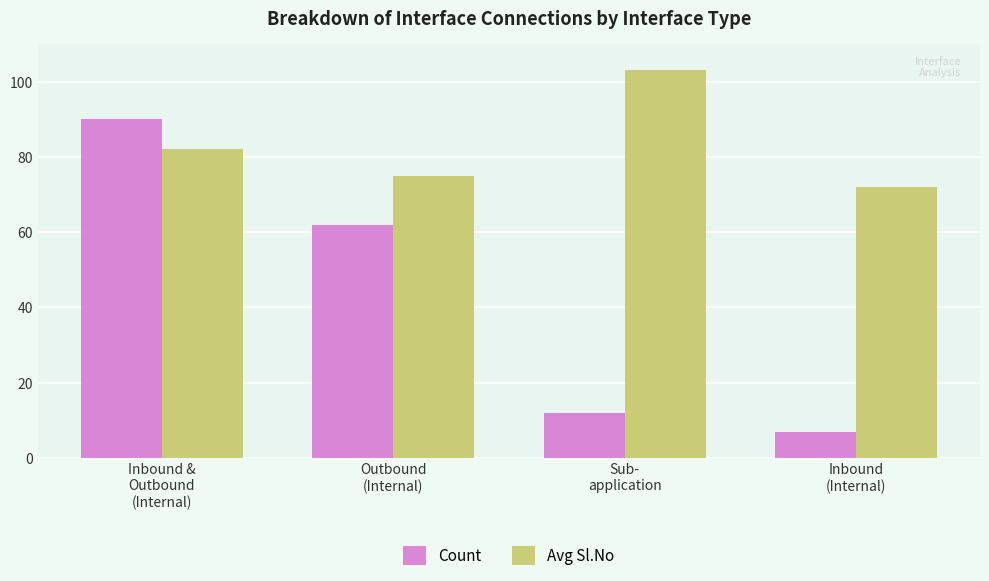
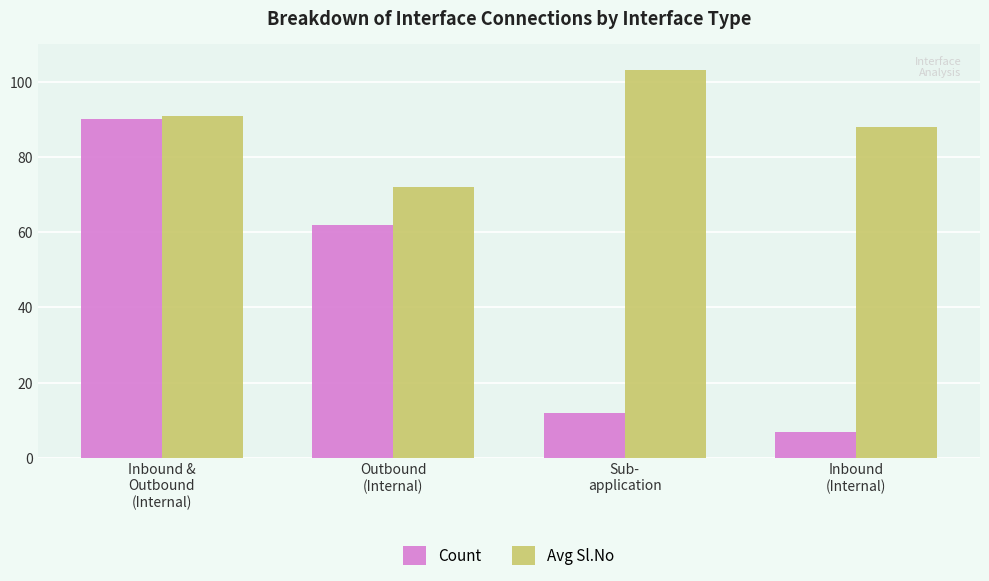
Avg Sl.No, Inbound & Outbound (Internal): 82 -> 91
Avg Sl.No, Outbound (Internal): 75 -> 72
Avg Sl.No, Inbound (Internal): 72 -> 88
